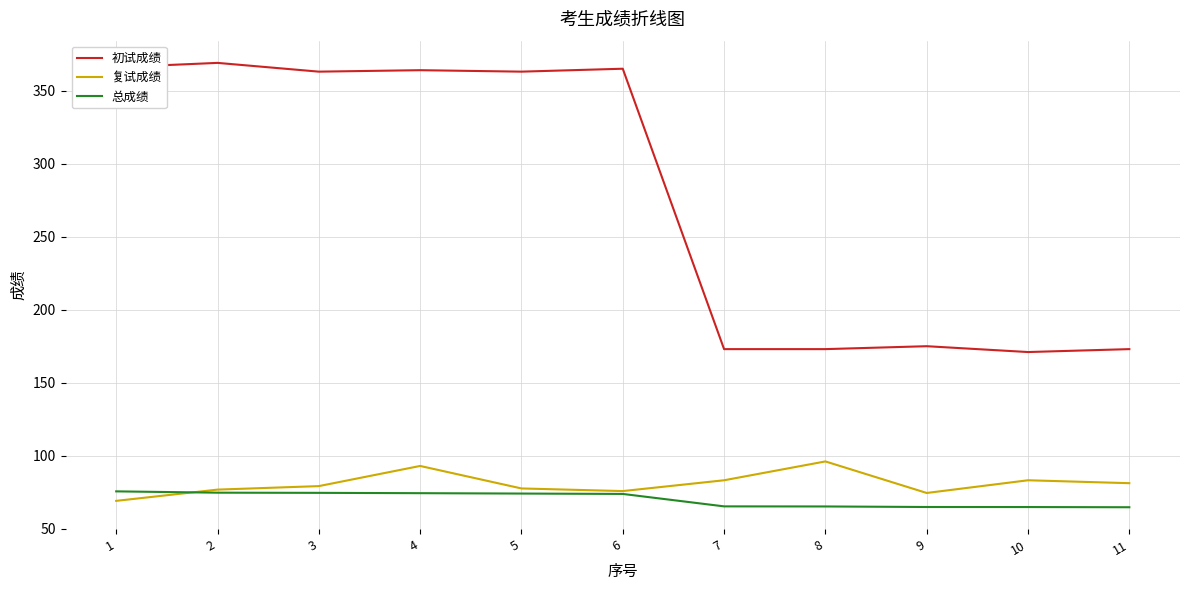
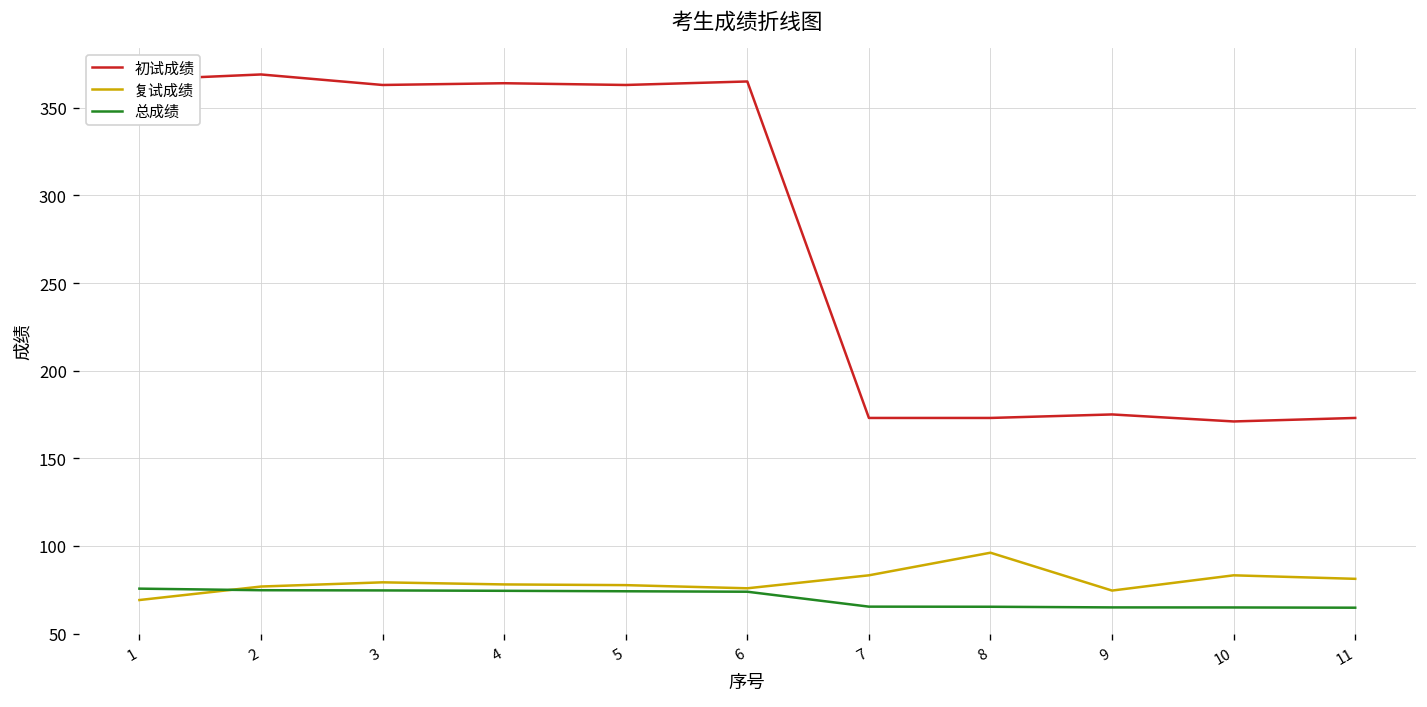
复试成绩, 4: 93 -> 78
